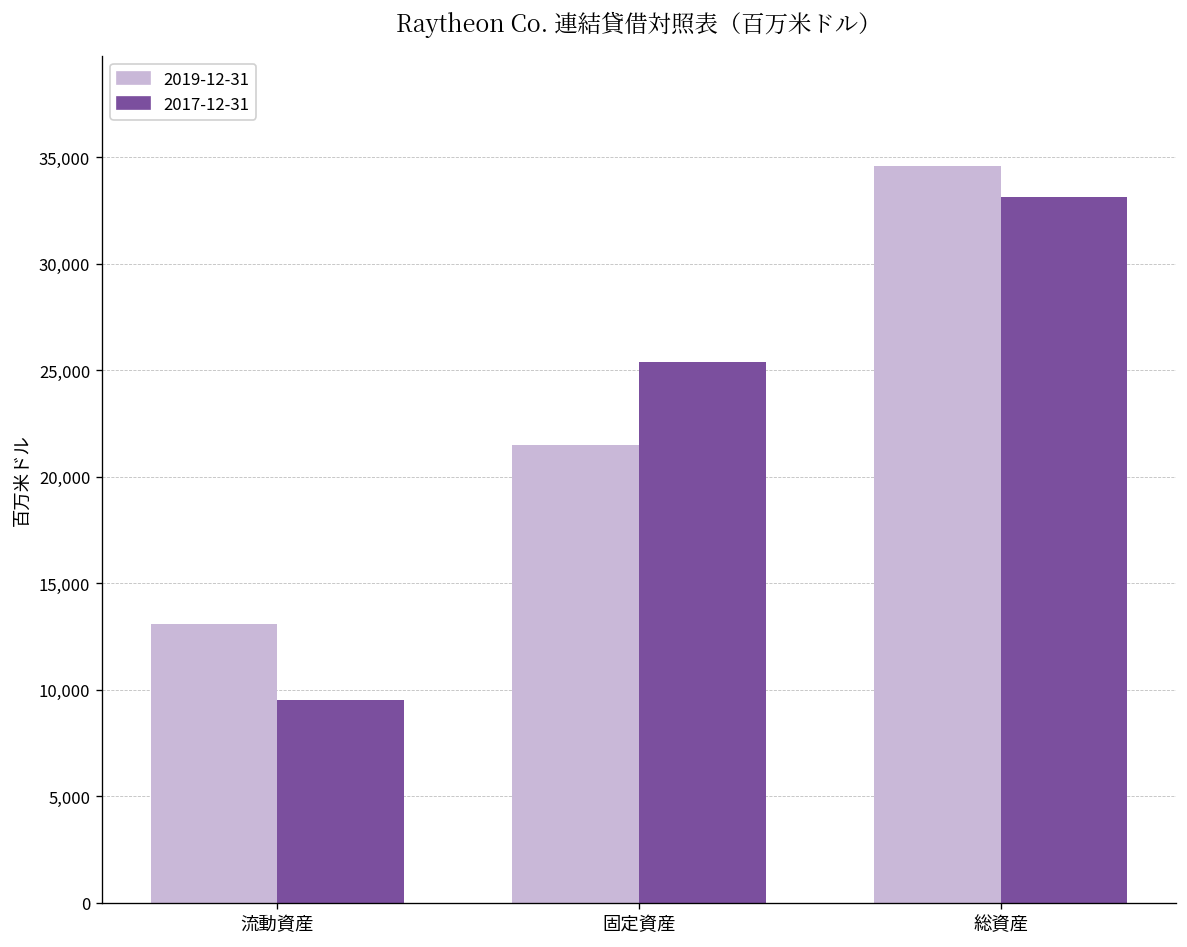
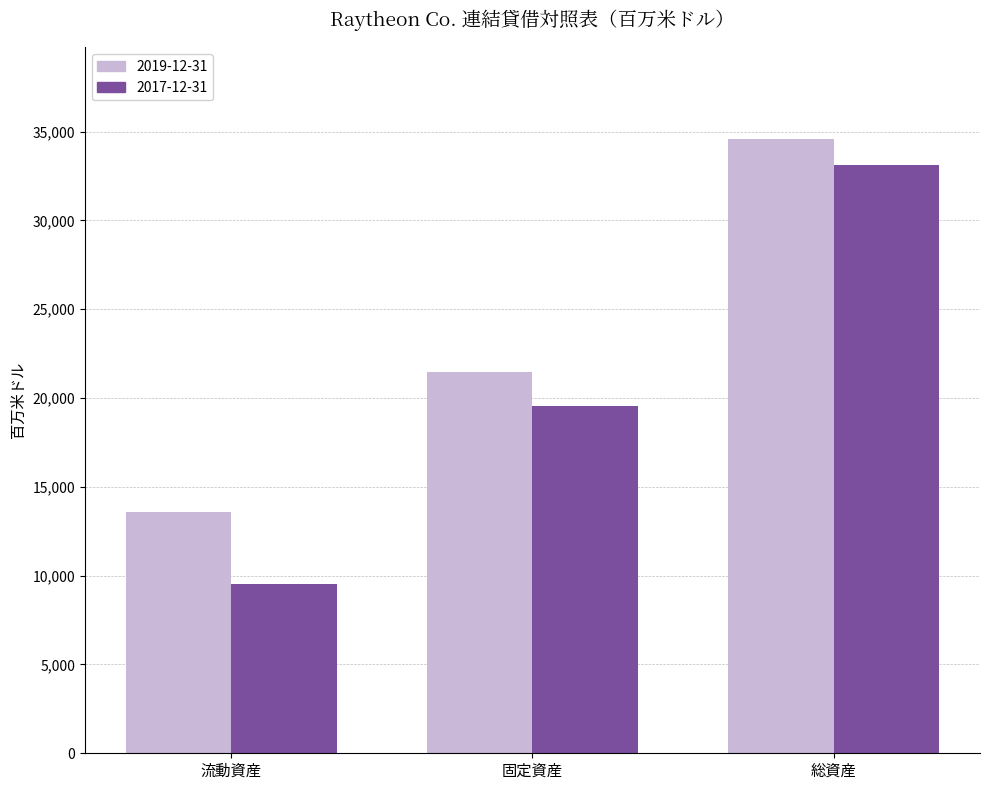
2019-12-31, 流動資産: 13,100 -> 13,600
2017-12-31, 固定資産: 25,400 -> 19,500
